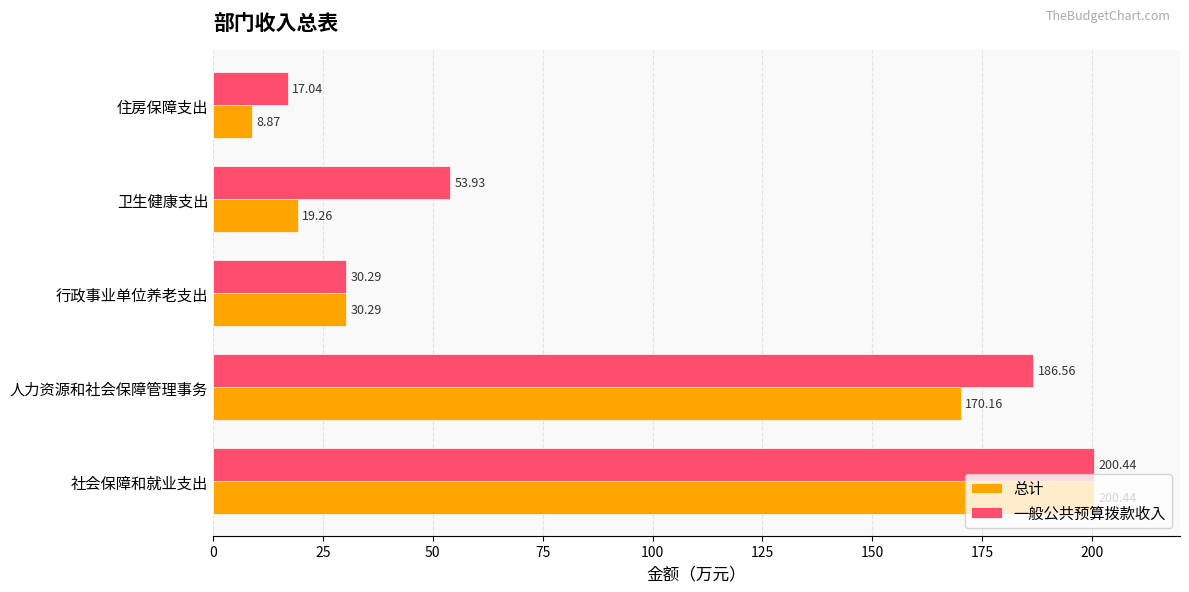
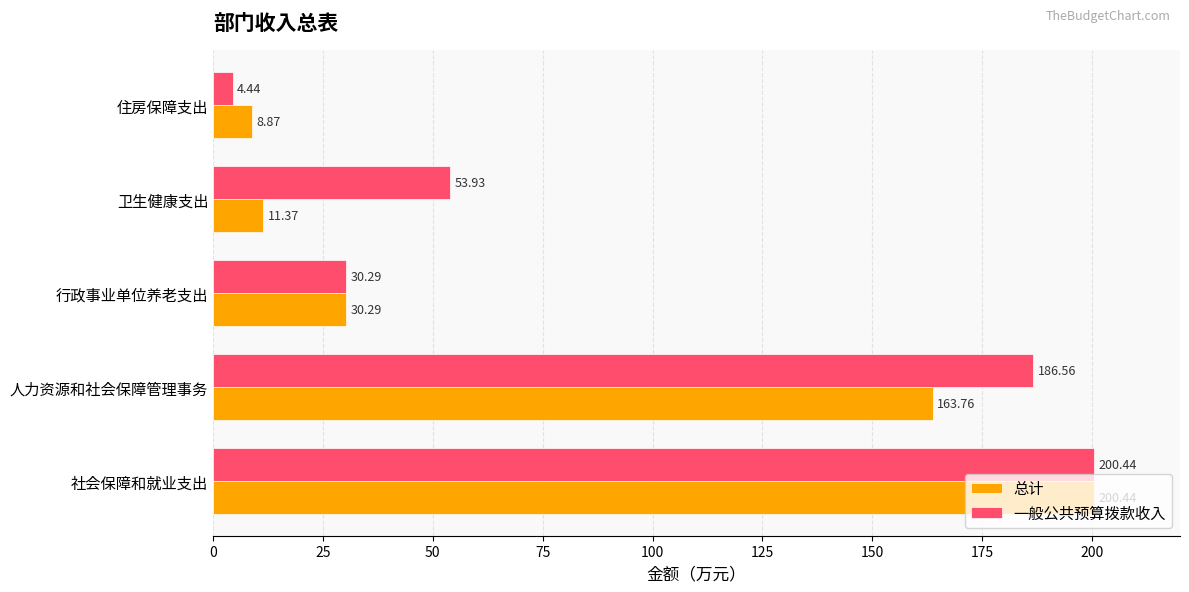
一般公共预算拨款收入, 住房保障支出: 17.04 -> 4.44
总计, 卫生健康支出: 19.26 -> 11.37
总计, 人力资源和社会保障管理事务: 170.16 -> 163.76
